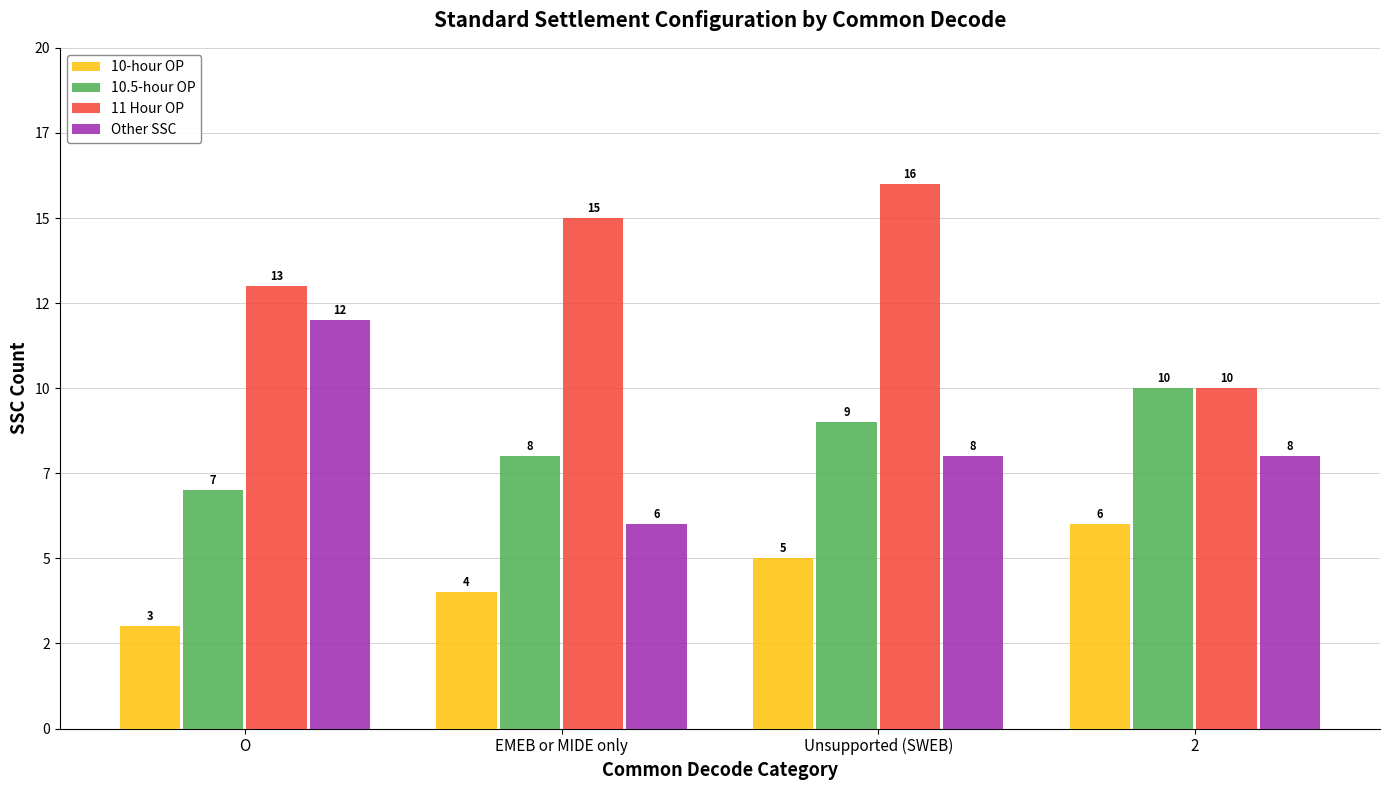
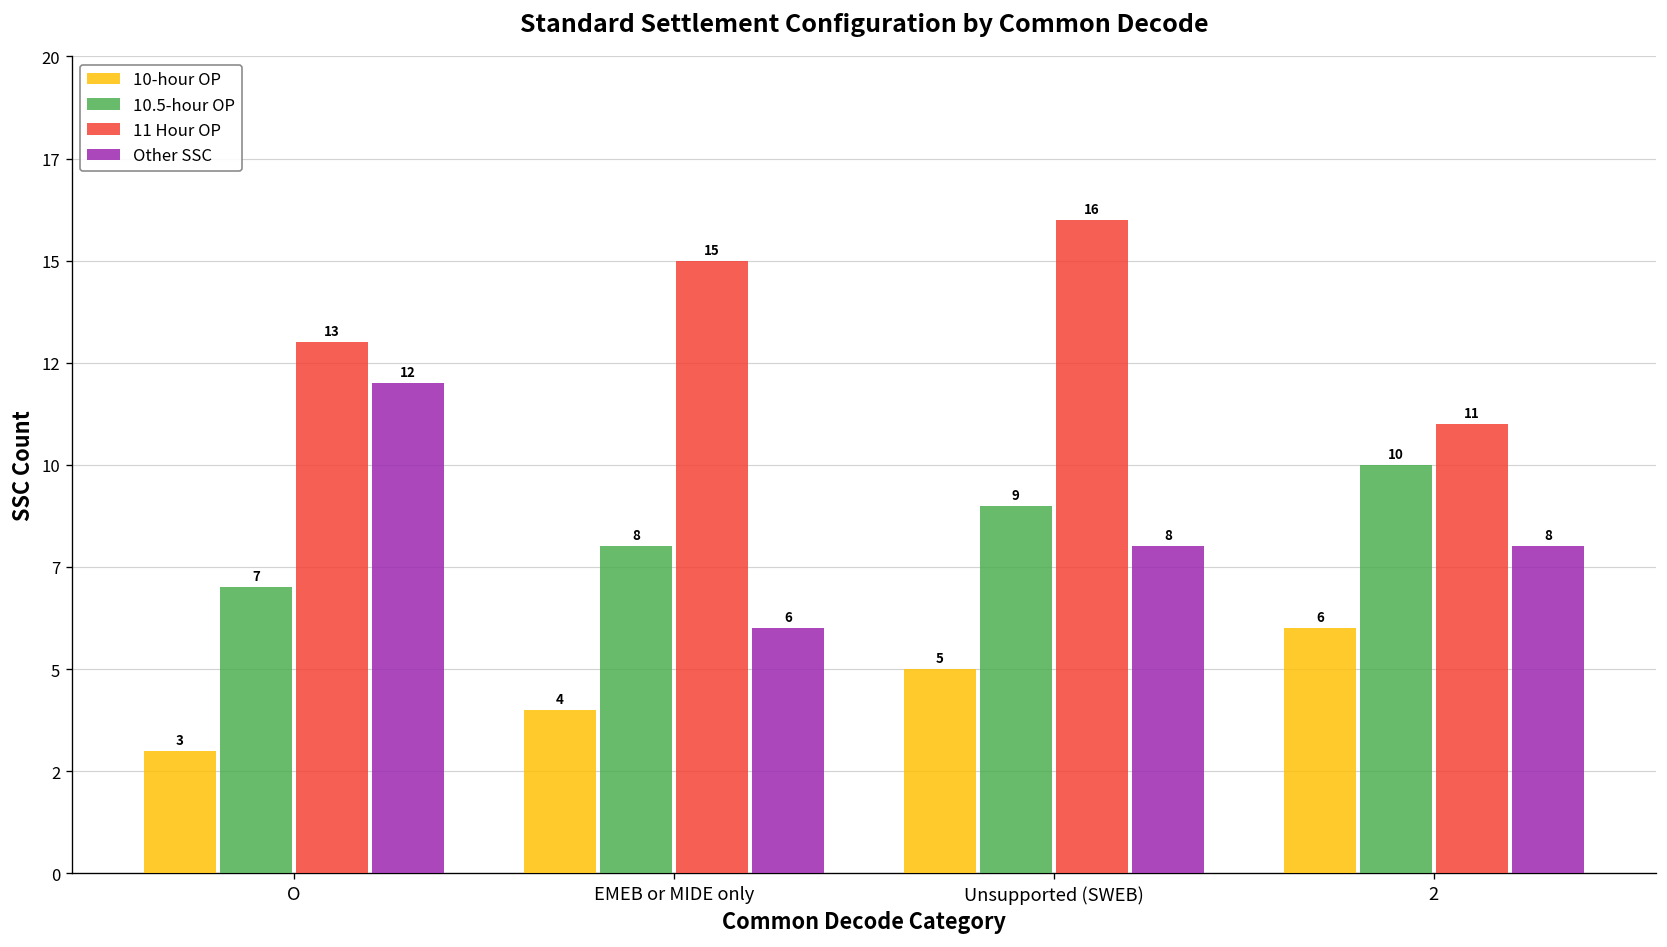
11 Hour OP, 2: 10 -> 11
